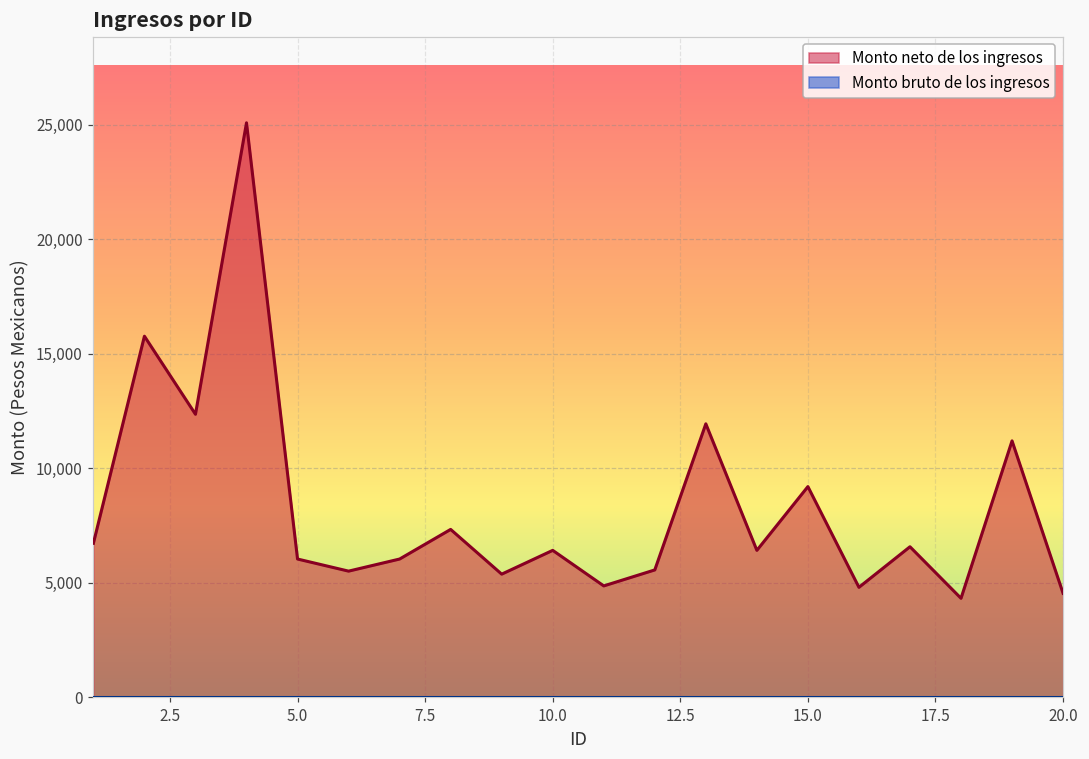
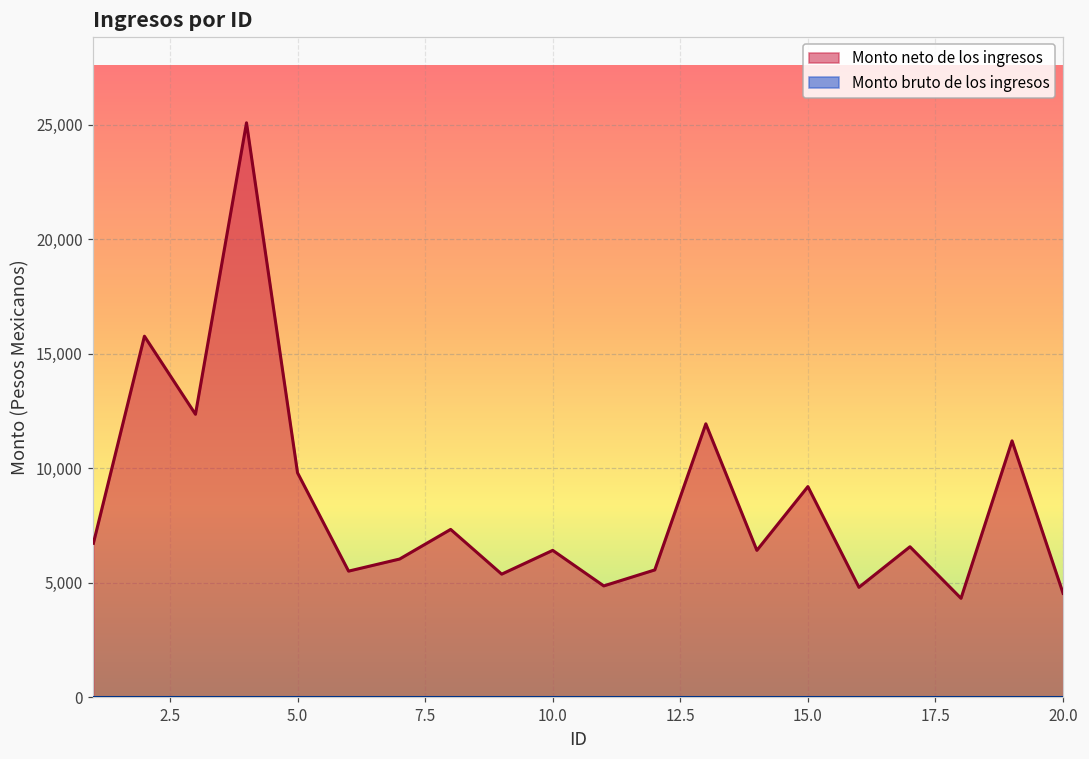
Monto neto de los ingresos, 5.0: 6,000 -> 9,800
